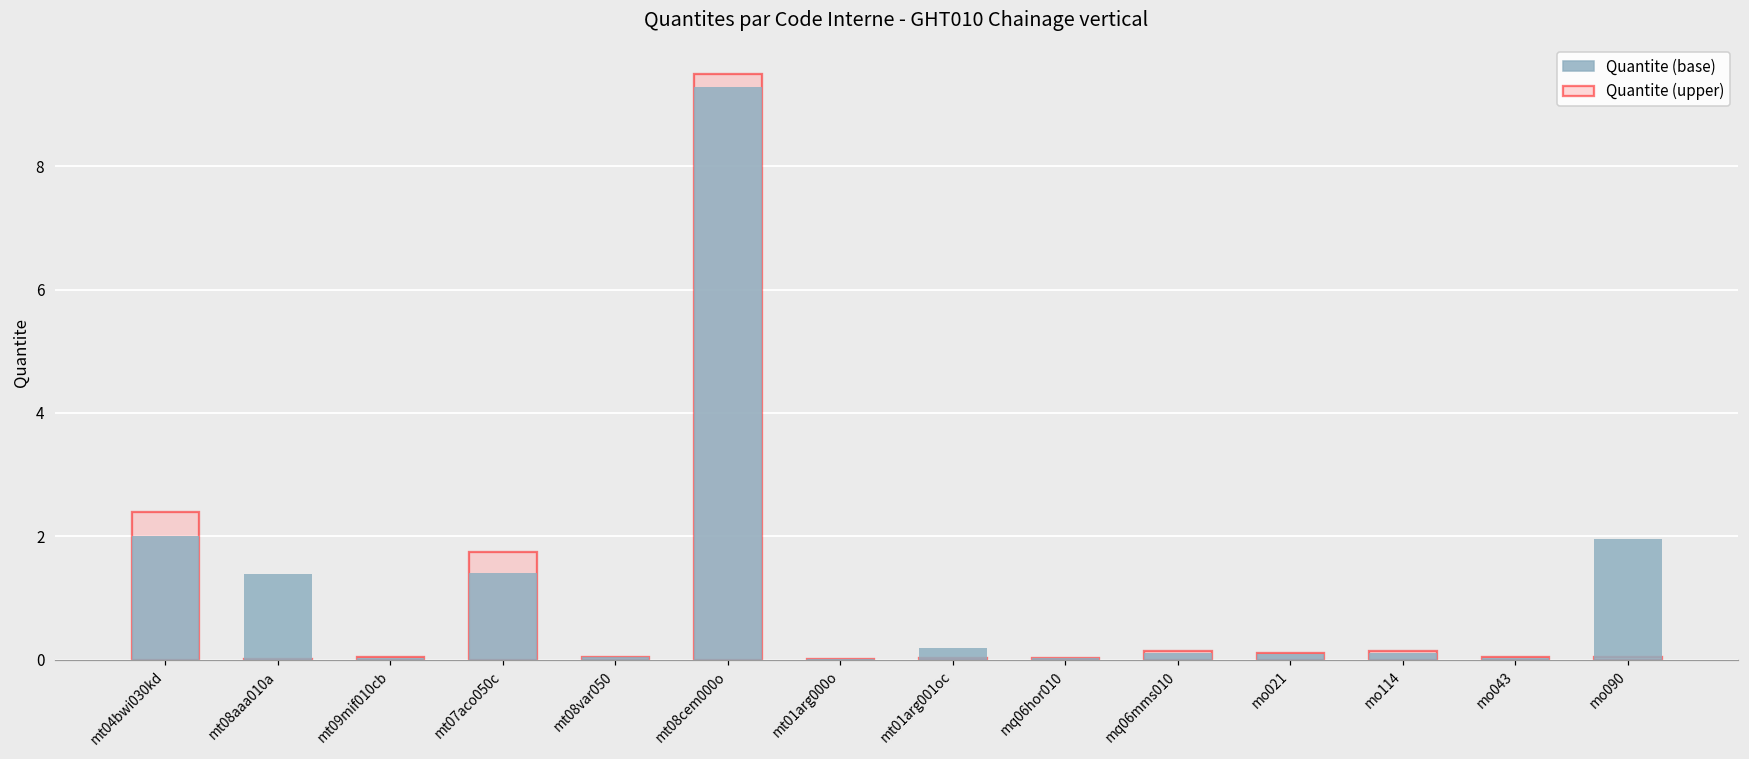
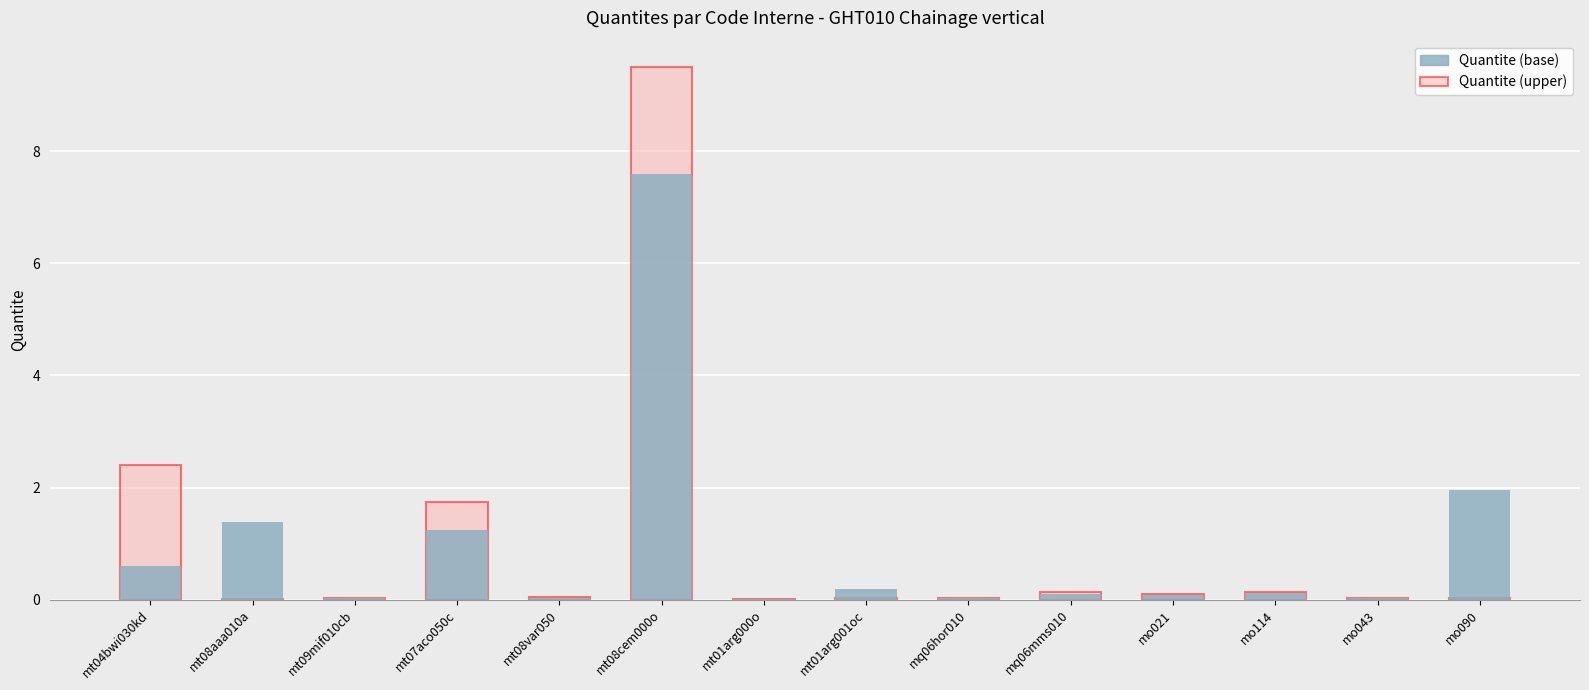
Quantite (base), mt04bwi030kd: 2.0 -> 0.6
Quantite (base), mt07aco050c: 1.4 -> 1.2
Quantite (base), mt08cem000o: 9.3 -> 7.6
